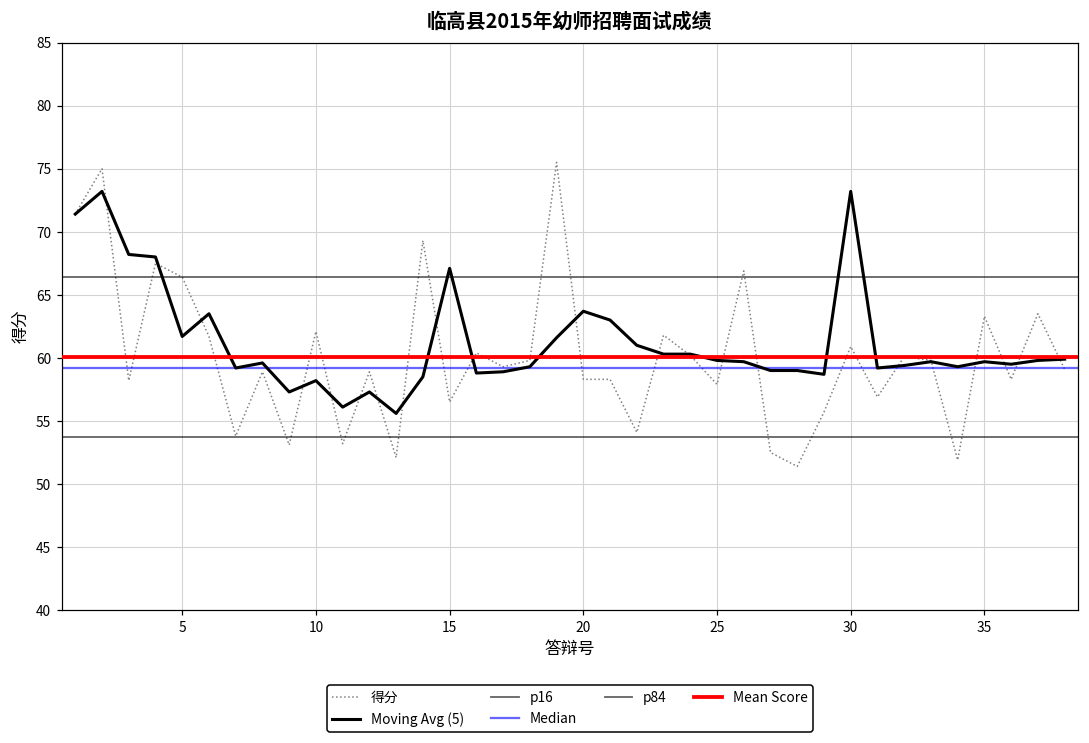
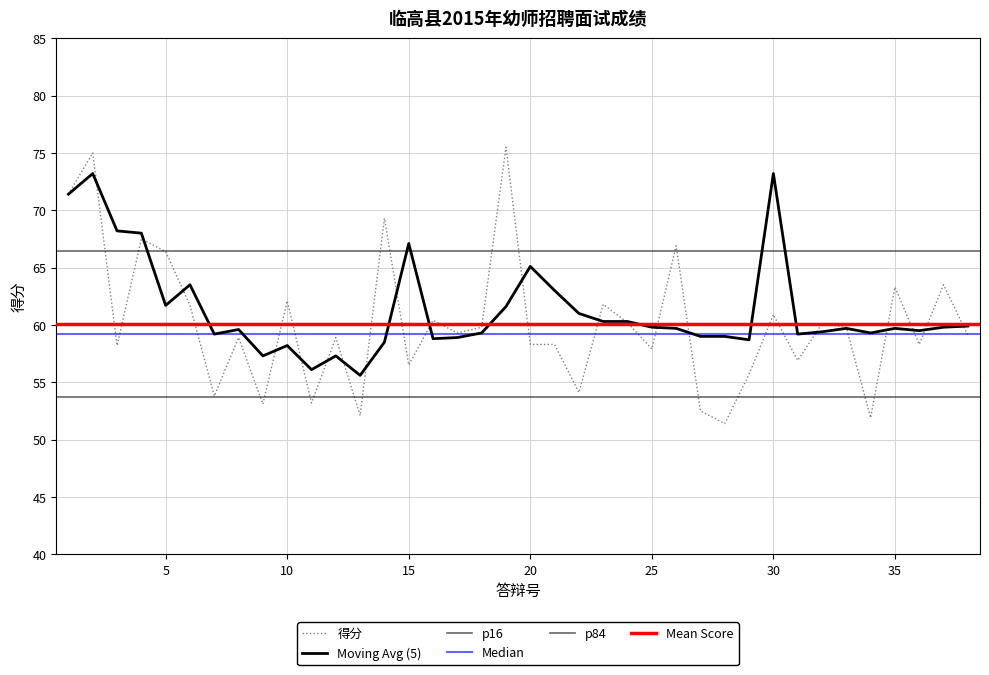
Moving Avg (5), 20: 63.7 -> 65.1
